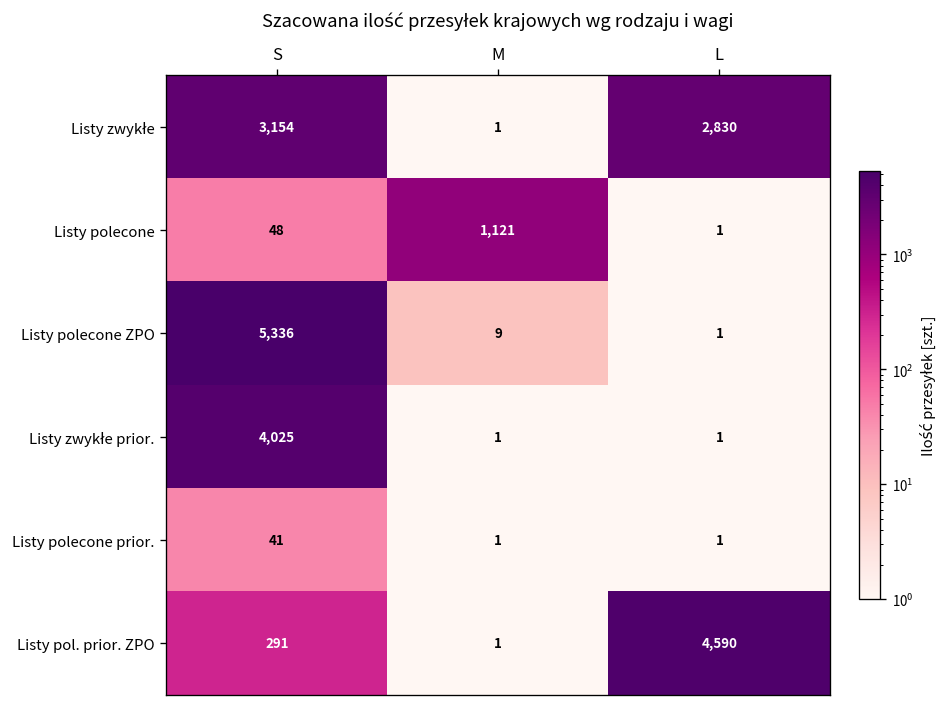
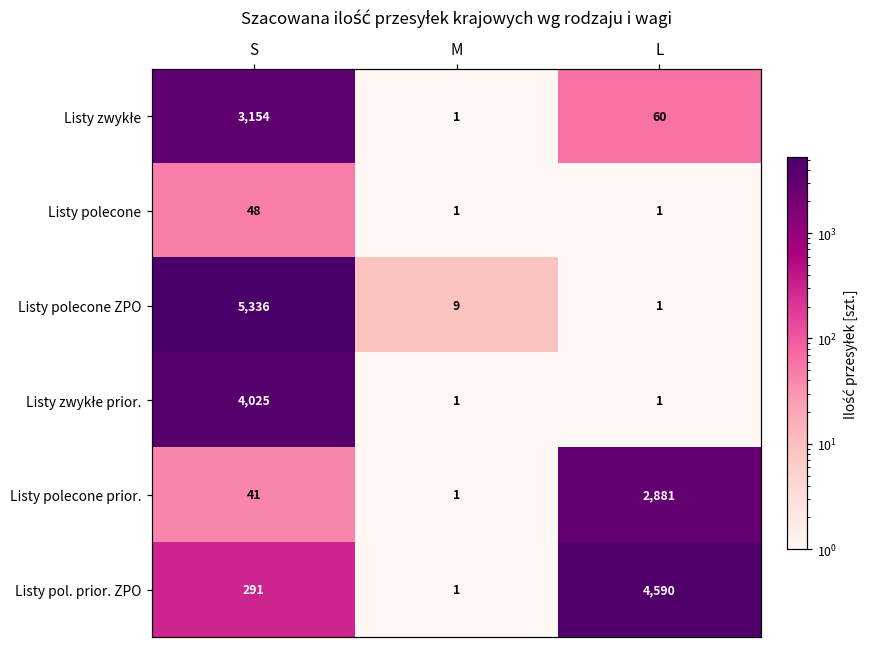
Listy zwykłe, L: 2,830 -> 60
Listy polecone, M: 1,121 -> 1
Listy polecone prior., L: 1 -> 2,881
